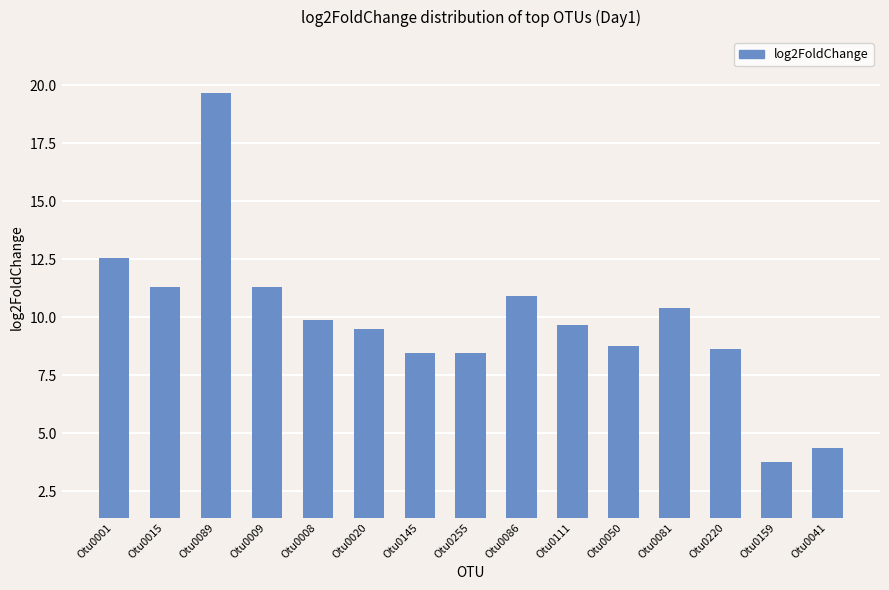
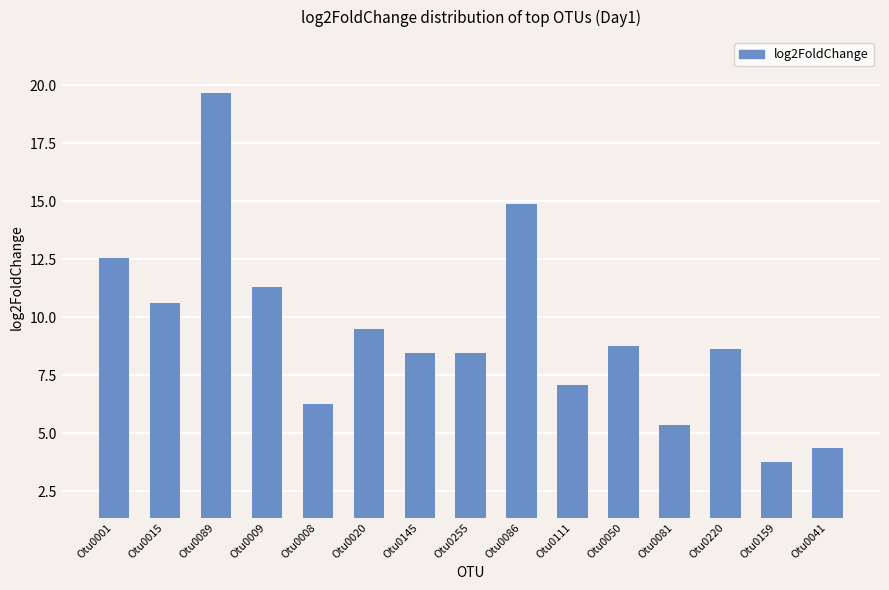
Otu0015: 11.3 -> 10.6
Otu0008: 9.9 -> 6.2
Otu0086: 10.9 -> 14.9
Otu0111: 9.7 -> 7.1
Otu0081: 10.4 -> 5.4
